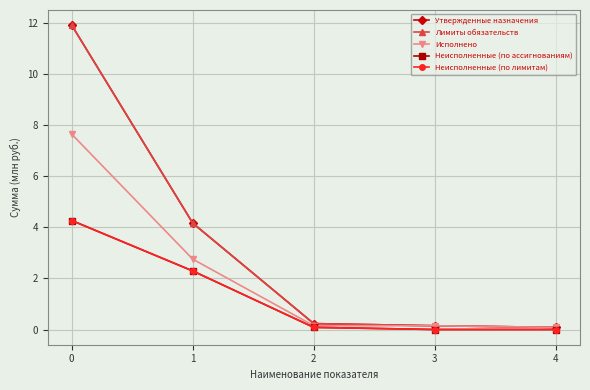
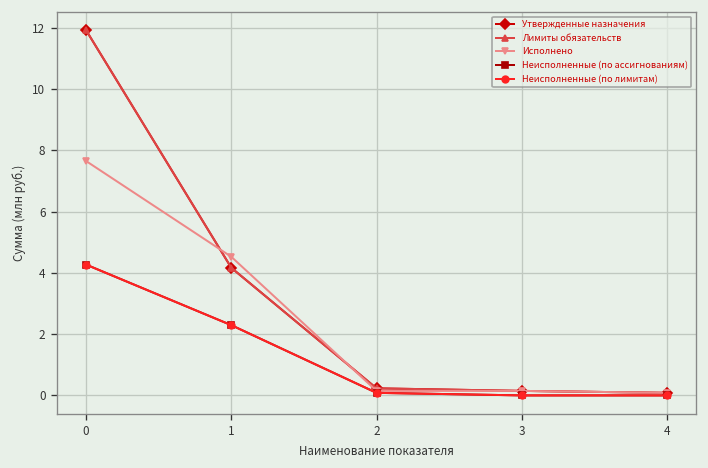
Исполнено, 1: 2.8 -> 4.5
